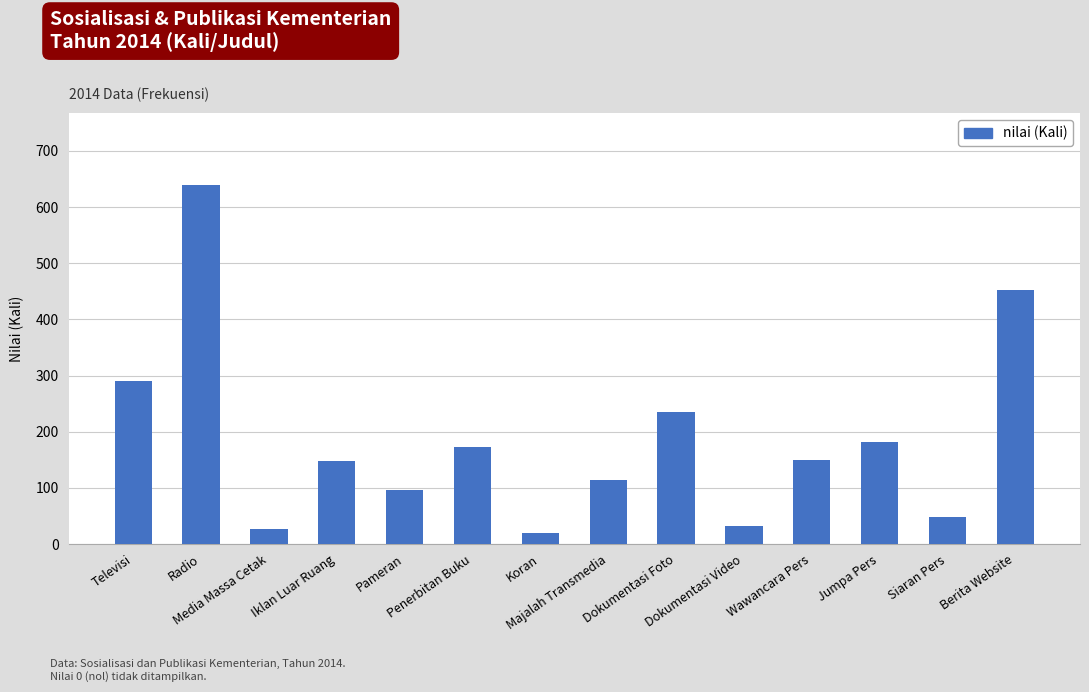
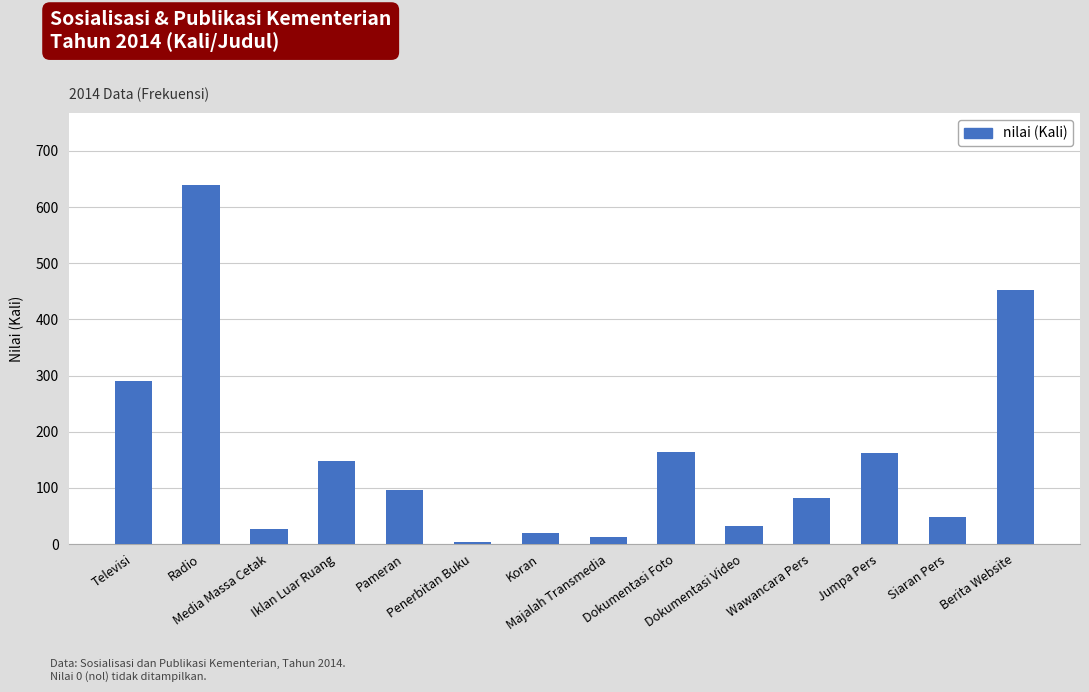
Penerbitan Buku: 170 -> 0
Majalah Transmedia: 110 -> 10
Dokumentasi Foto: 240 -> 160
Wawancara Pers: 150 -> 80
Jumpa Pers: 180 -> 160
